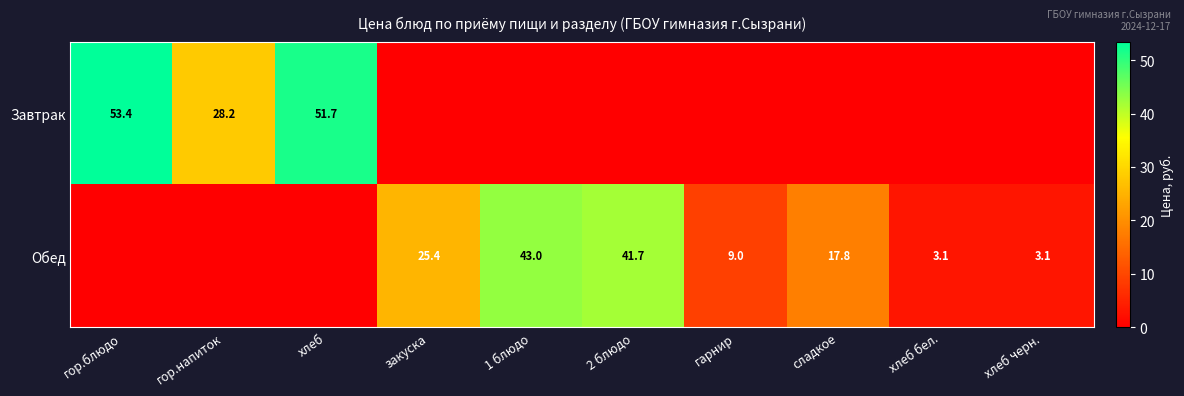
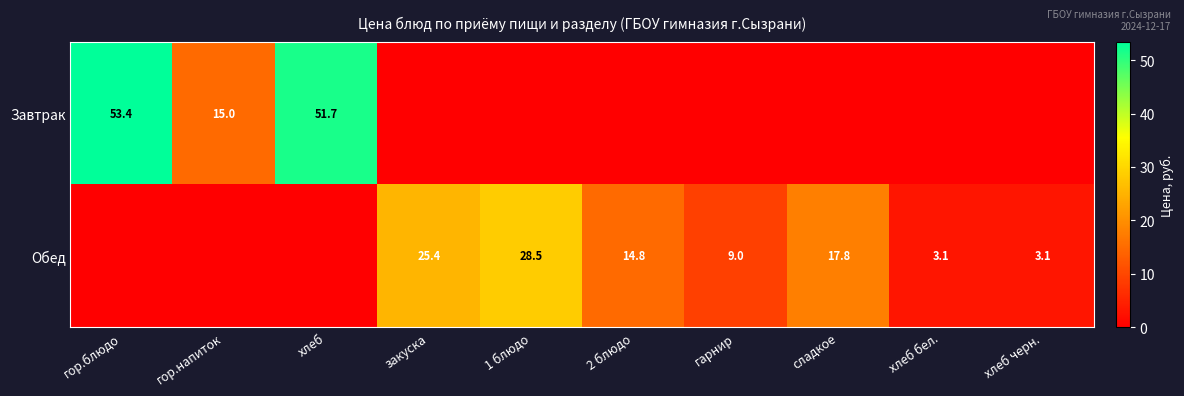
Завтрак, гор.напиток: 28.2 -> 15.0
Обед, 1 блюдо: 43.0 -> 28.5
Обед, 2 блюдо: 41.7 -> 14.8
